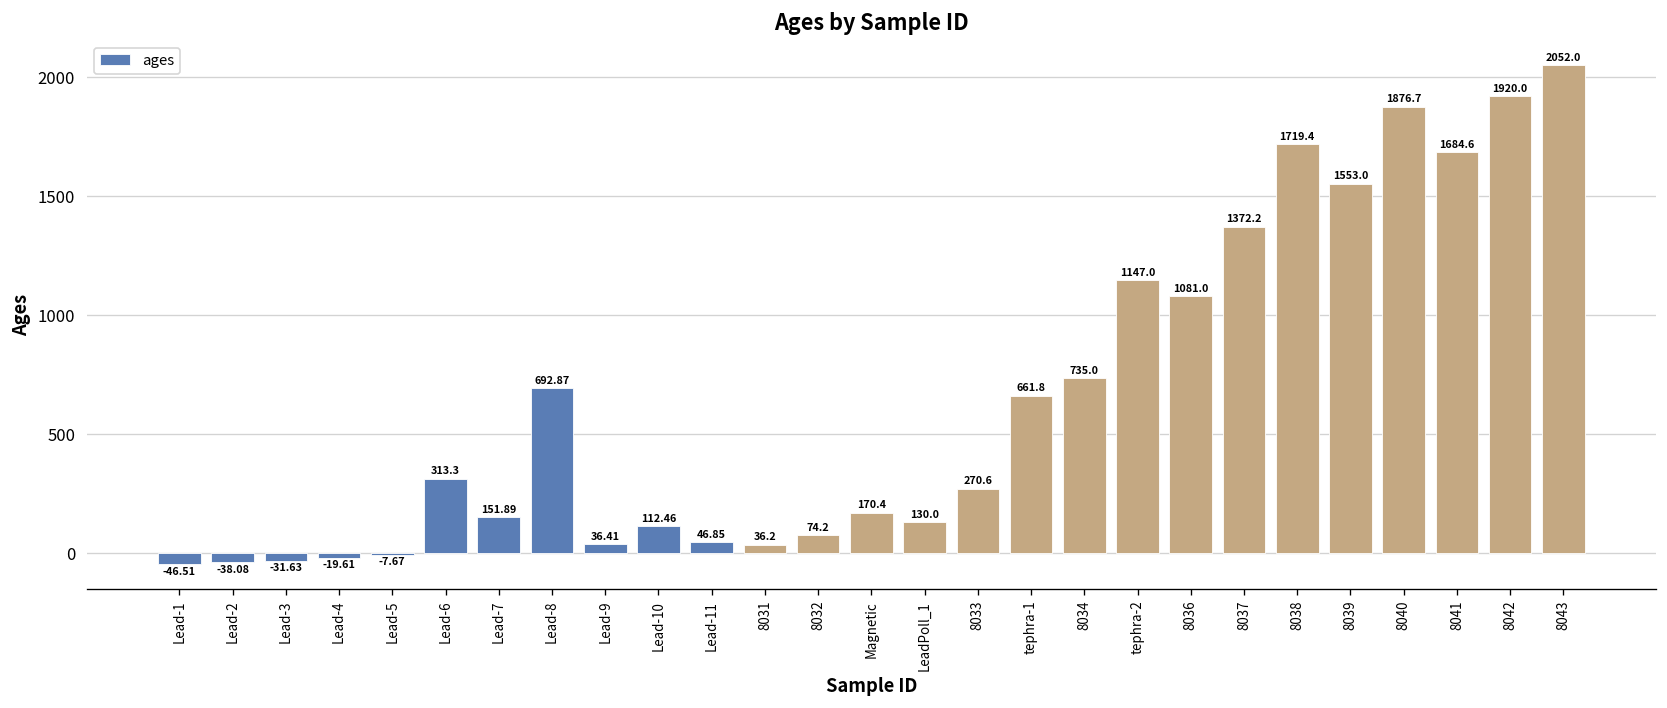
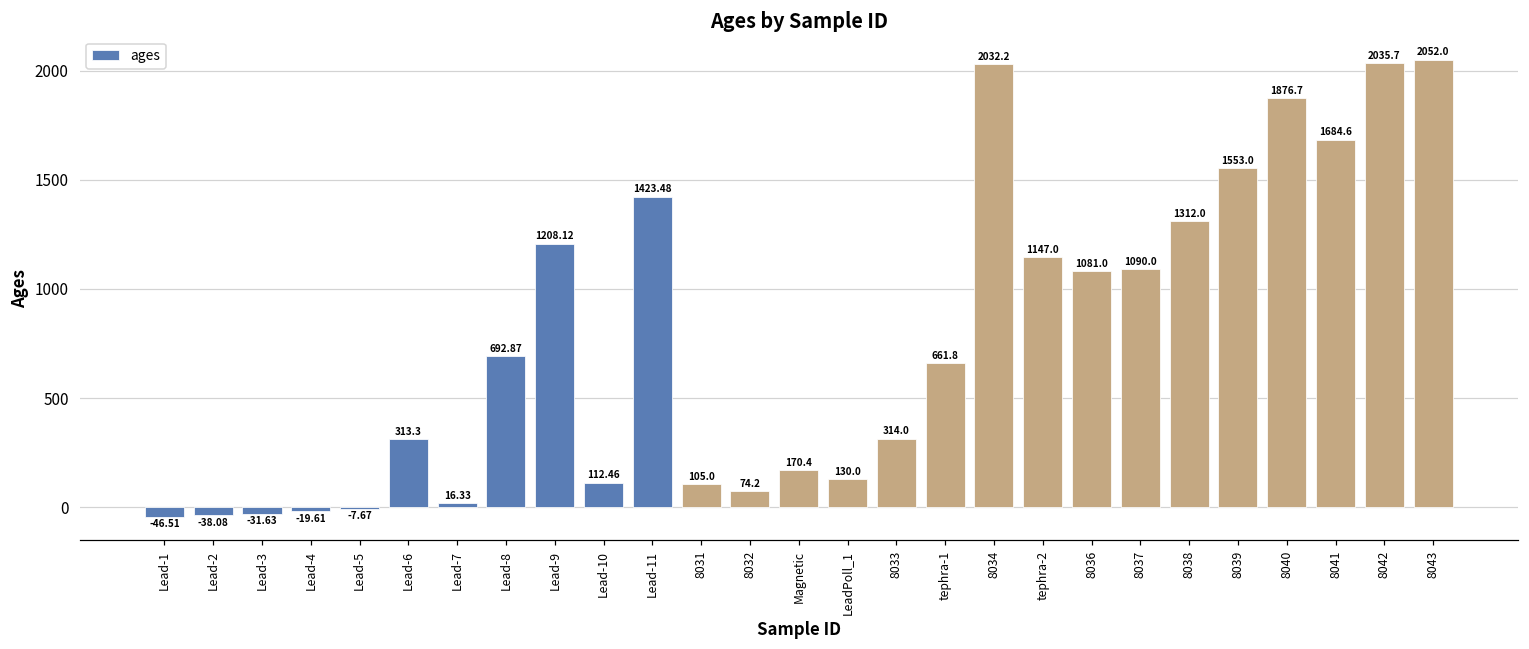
Lead-7: 151.89 -> 16.33
Lead-9: 36.41 -> 1208.12
Lead-11: 46.85 -> 1423.48
8031: 36.2 -> 105.0
8033: 270.6 -> 314.0
8034: 735.0 -> 2032.2
8037: 1372.2 -> 1090.0
8038: 1719.4 -> 1312.0
8042: 1920.0 -> 2035.7
